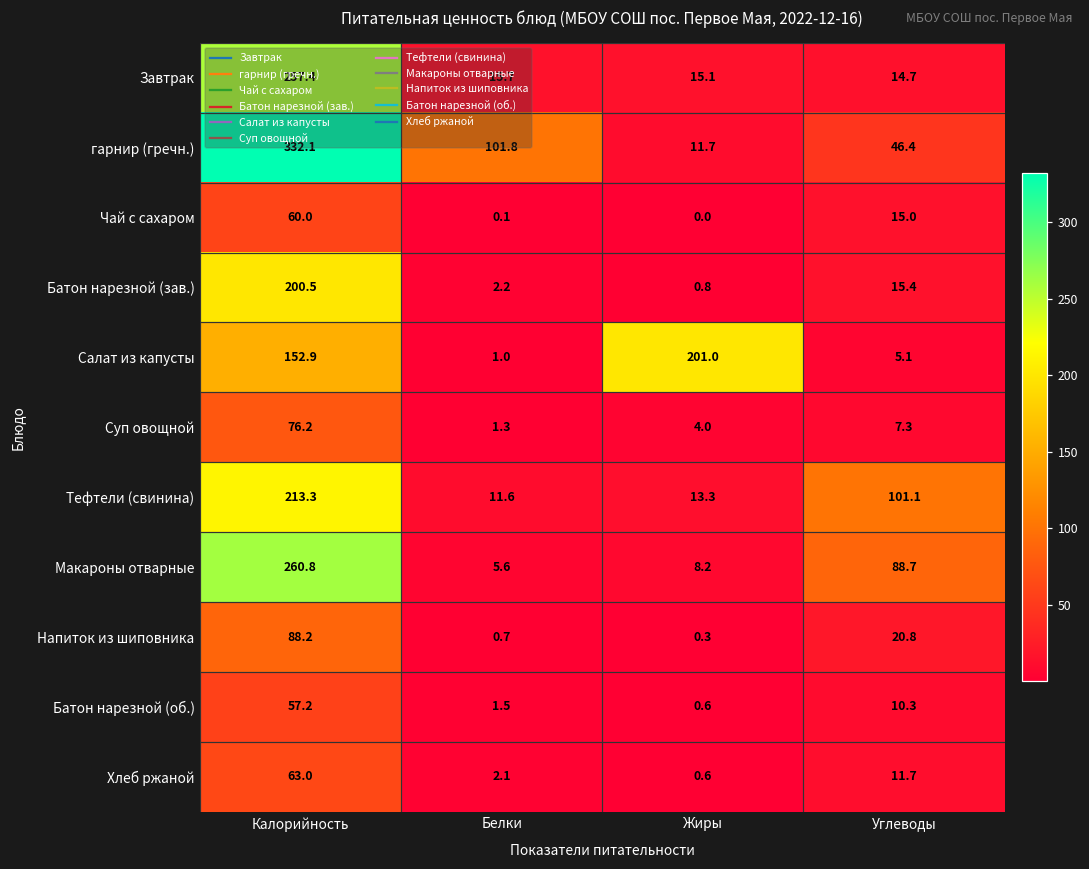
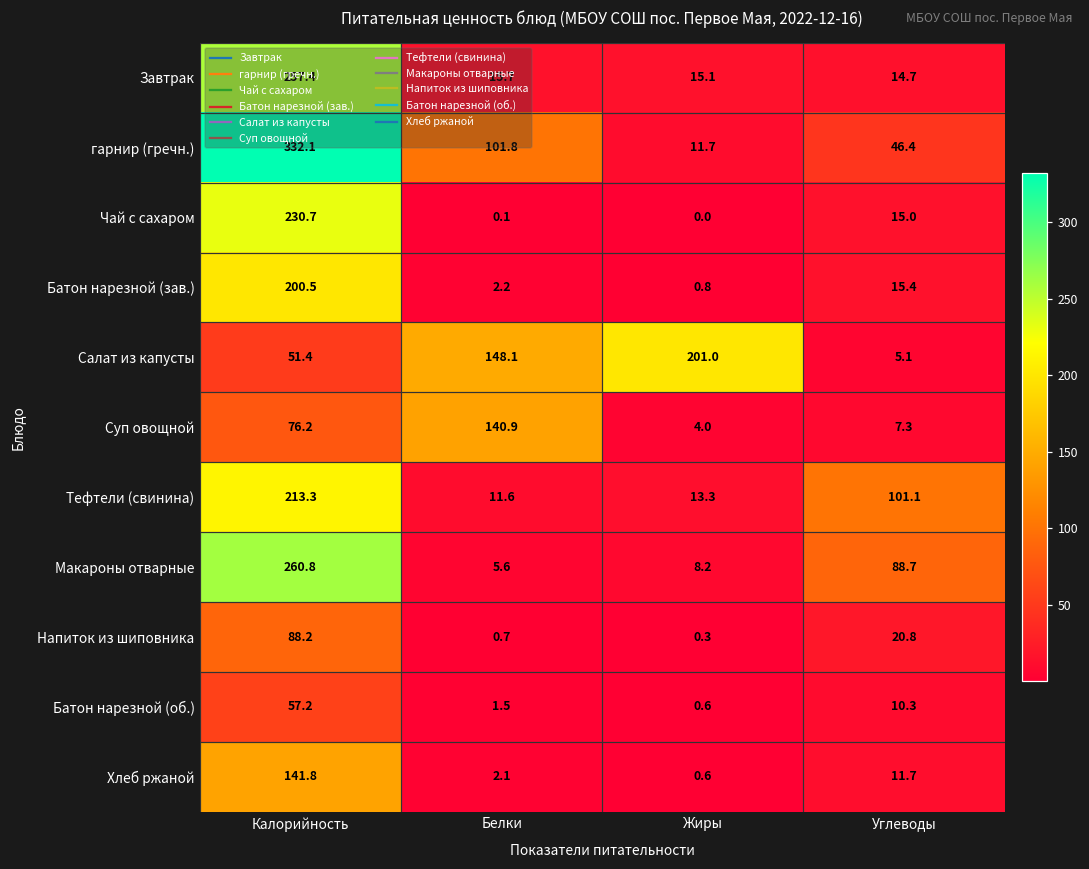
Чай с сахаром, Калорийность: 60.0 -> 230.7
Салат из капусты, Калорийность: 152.9 -> 51.4
Салат из капусты, Белки: 1.0 -> 148.1
Суп овощной, Белки: 1.3 -> 140.9
Хлеб ржаной, Калорийность: 63.0 -> 141.8
